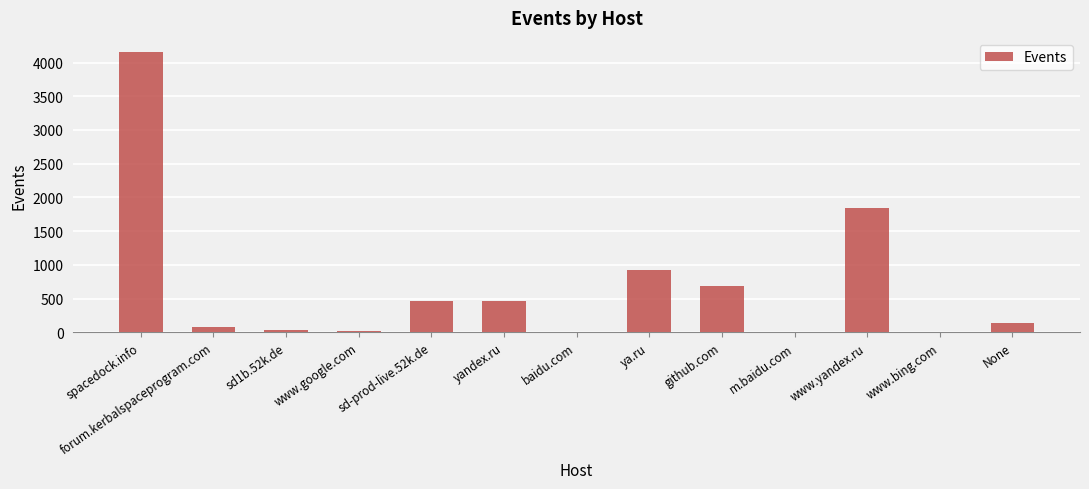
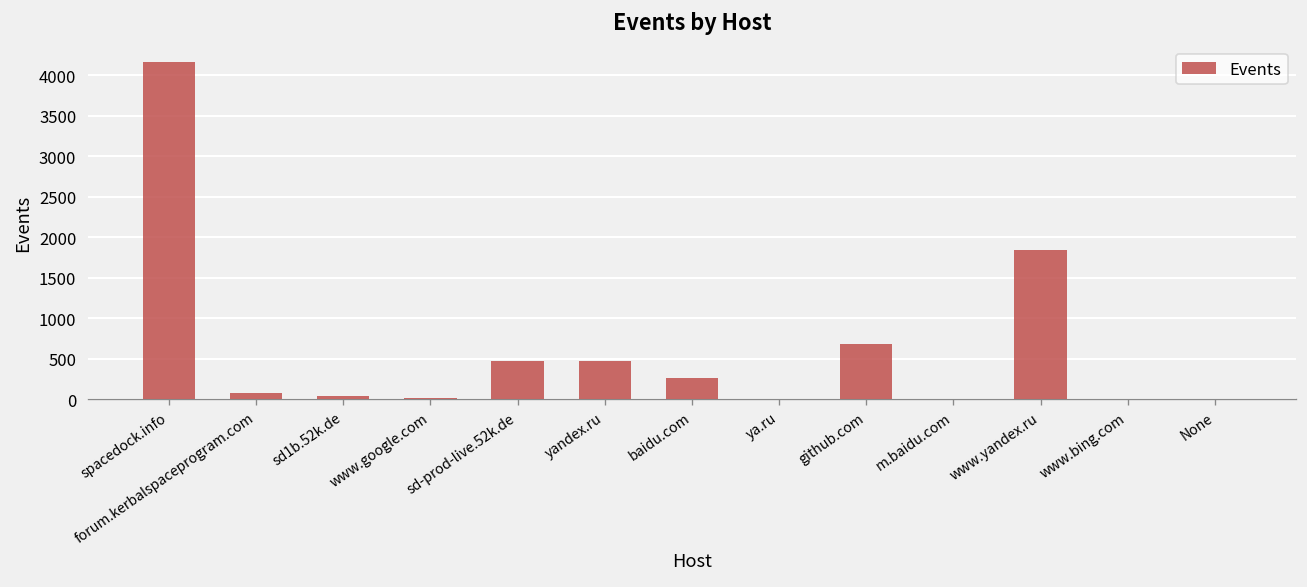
baidu.com: 0 -> 300
ya.ru: 900 -> 0
None: 100 -> 0
